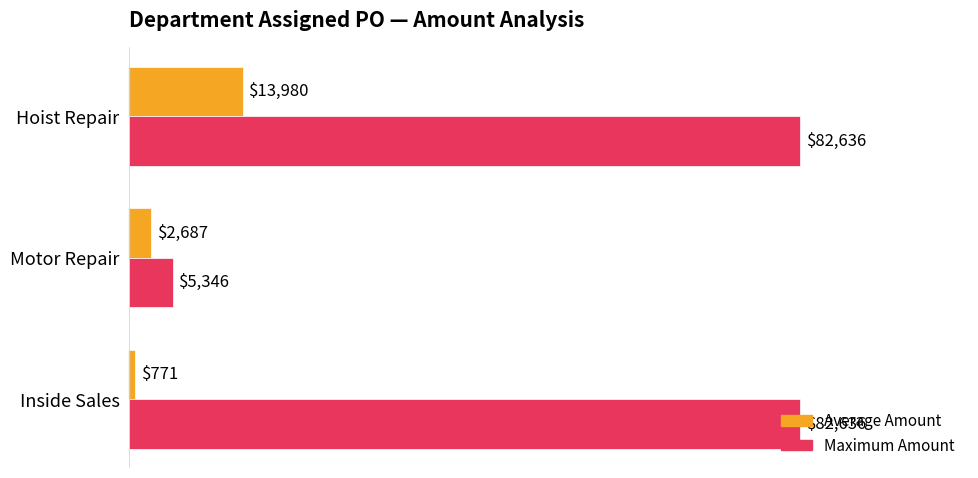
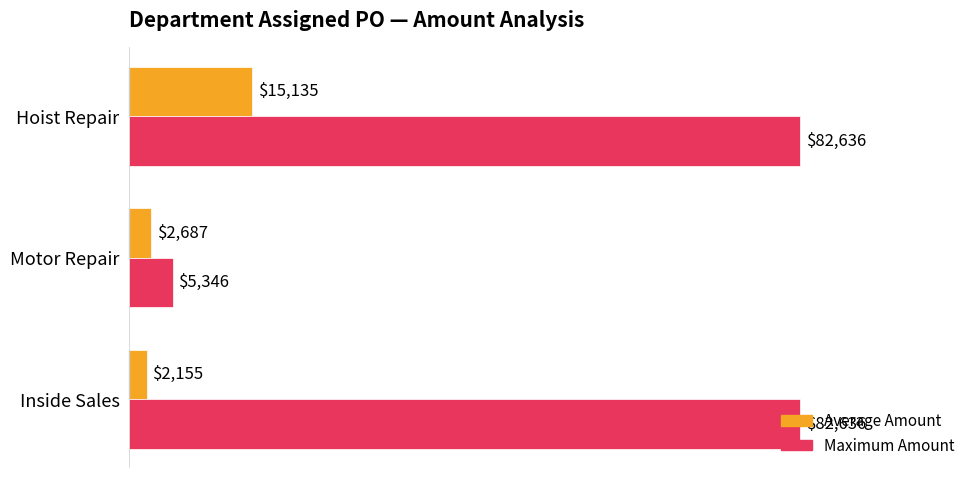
Average Amount, Hoist Repair: $13,980 -> $15,135
Average Amount, Inside Sales: $771 -> $2,155
